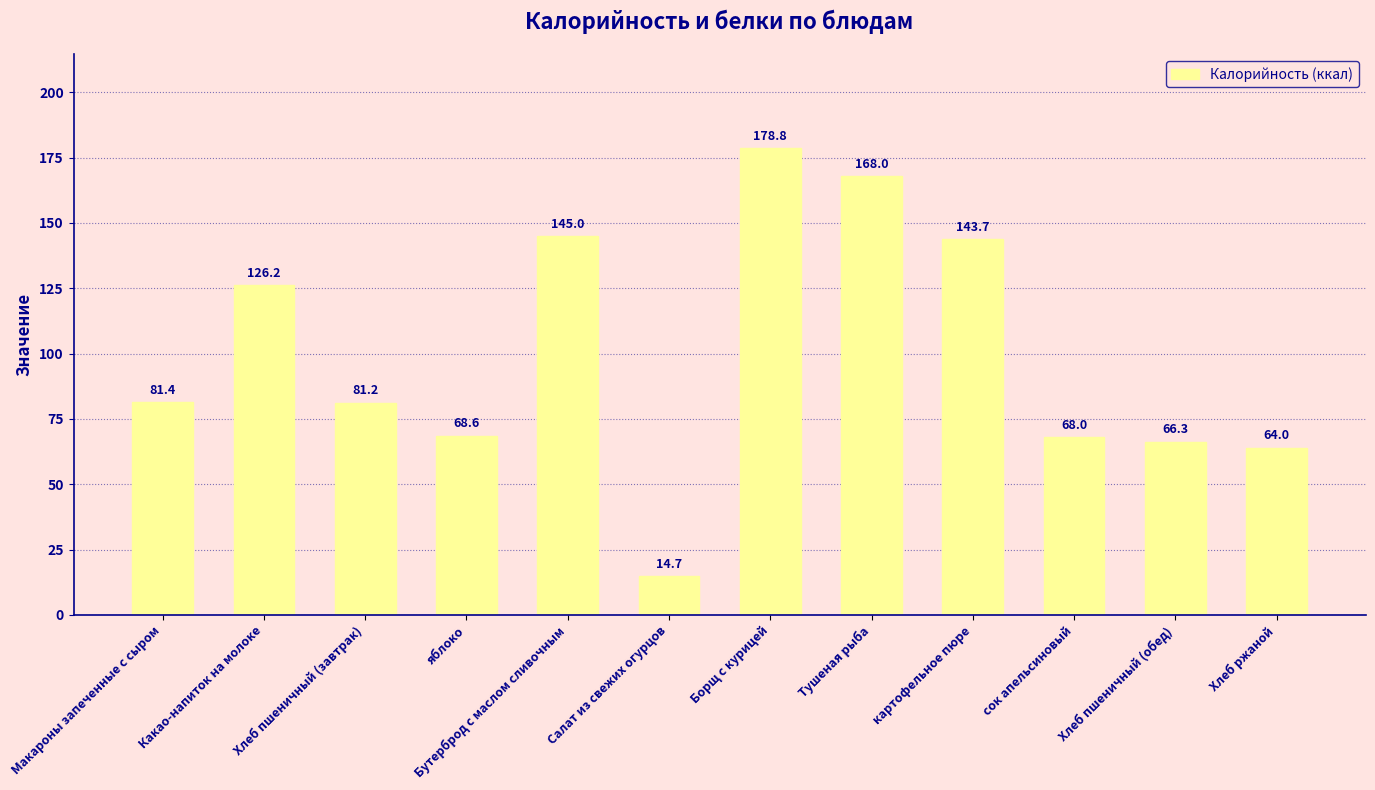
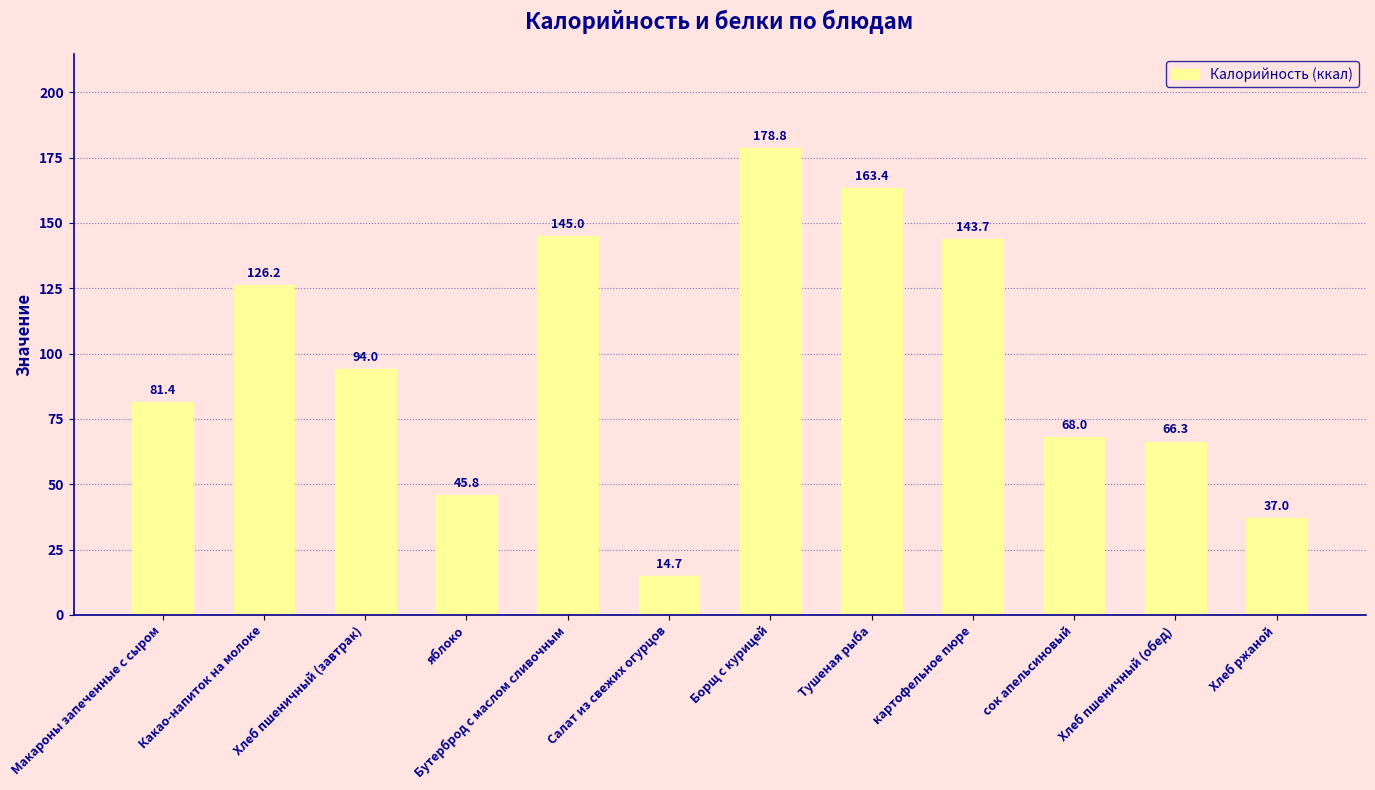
Хлеб пшеничный (завтрак): 81.2 -> 94.0
яблоко: 68.6 -> 45.8
Тушеная рыба: 168.0 -> 163.4
Хлеб ржаной: 64.0 -> 37.0
